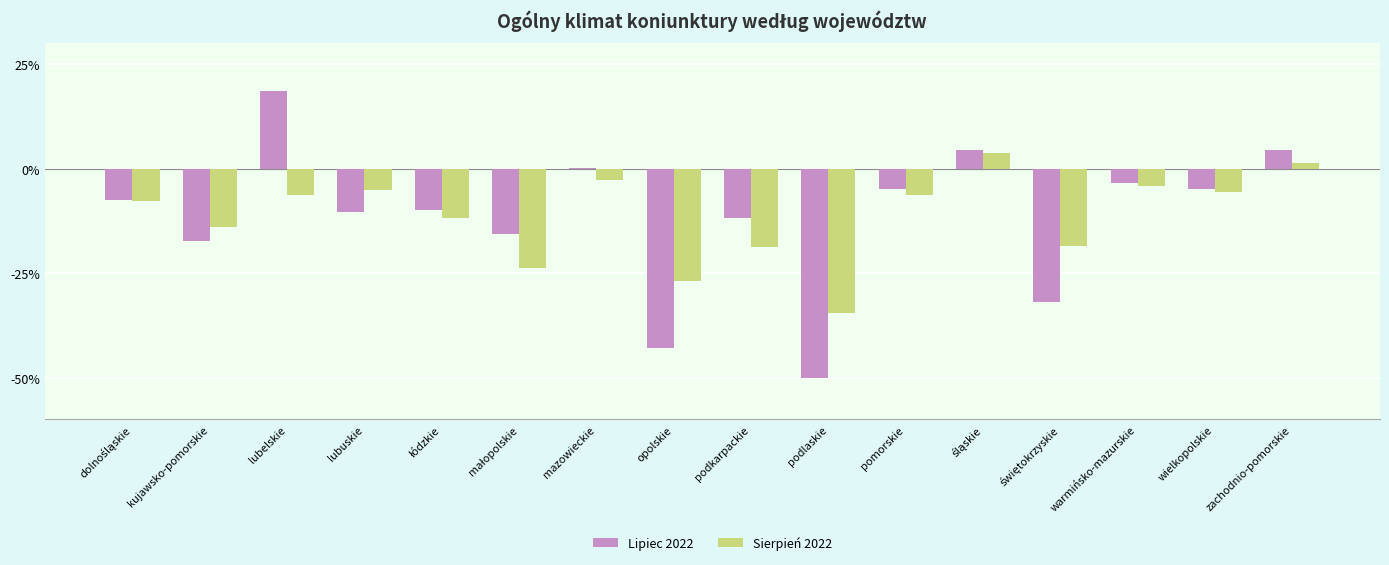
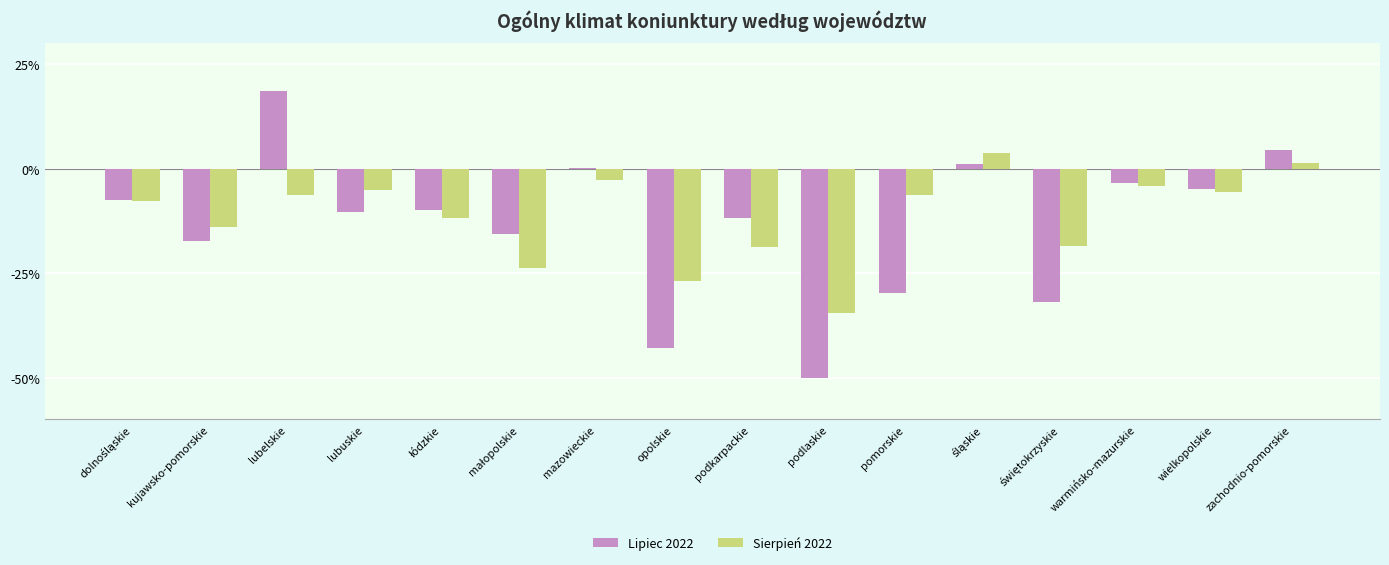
Lipiec 2022, pomorskie: -5% -> -30%
Lipiec 2022, śląskie: 5% -> 1%
